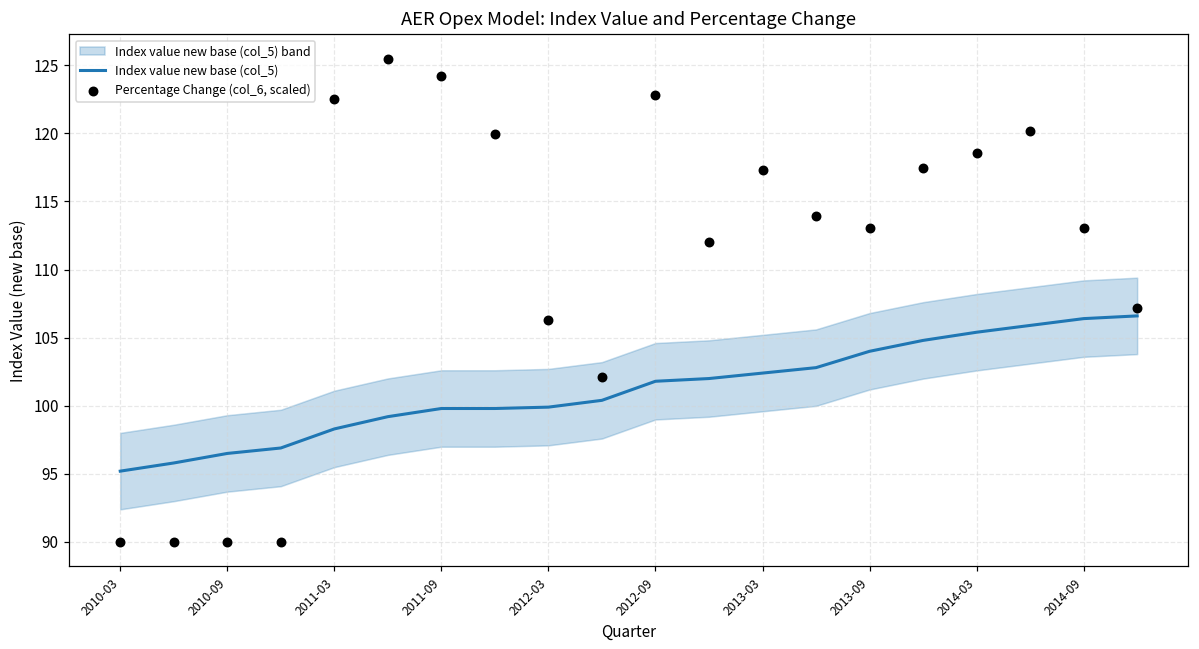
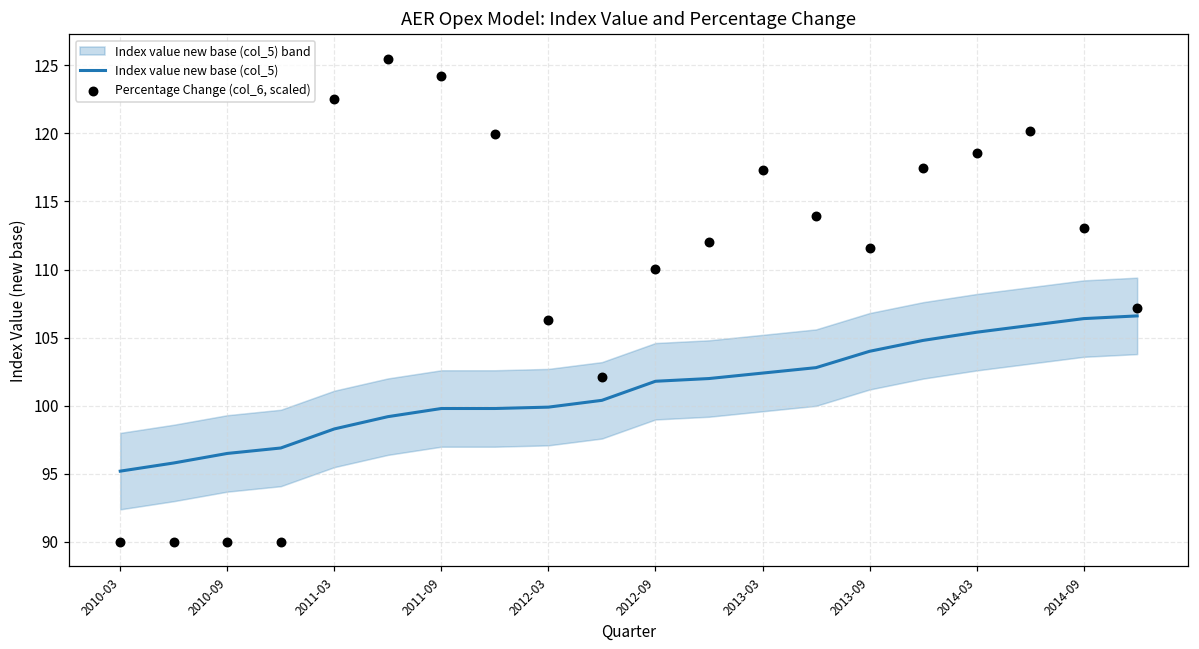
Percentage Change (col_6, scaled), 2012-09: 122.9 -> 110.0
Percentage Change (col_6, scaled), 2013-09: 113.1 -> 111.6
